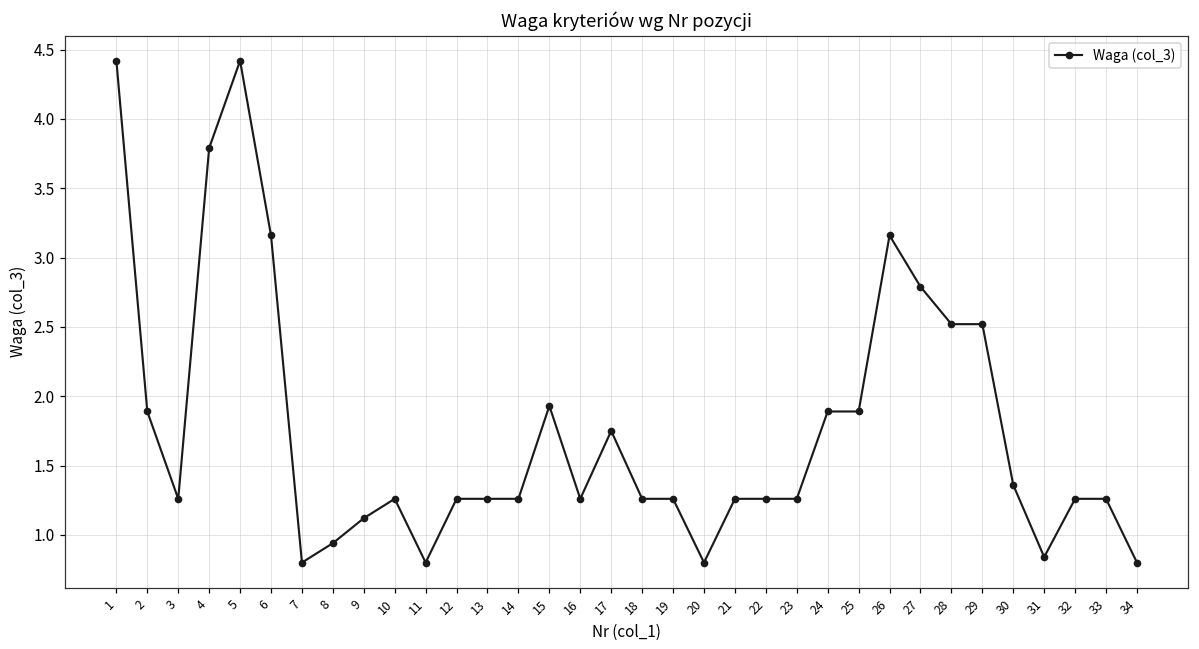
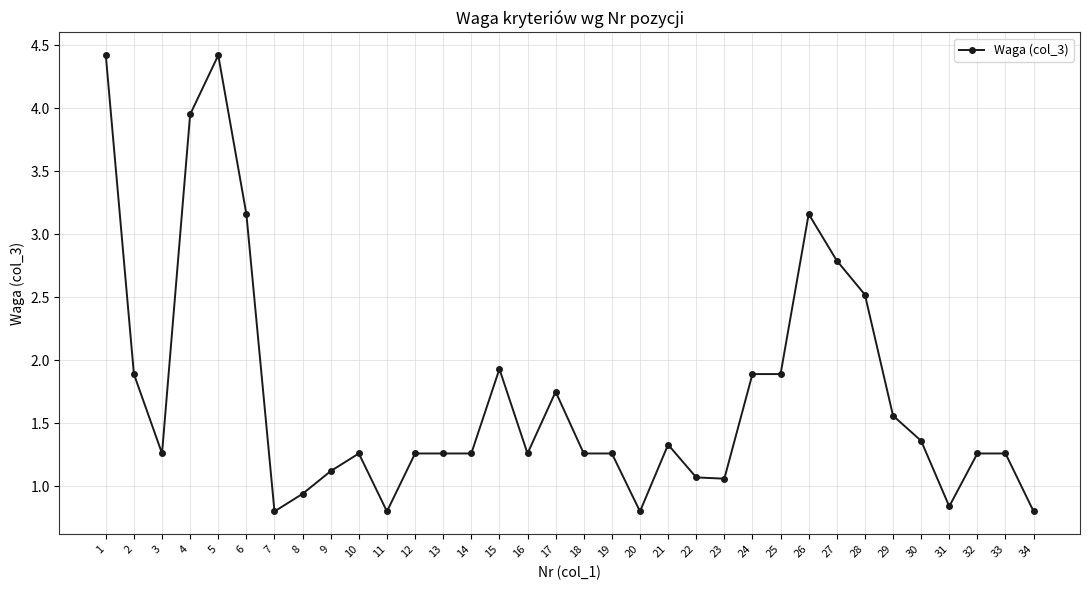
4: 3.79 -> 3.95
21: 1.26 -> 1.33
22: 1.26 -> 1.07
23: 1.26 -> 1.06
29: 2.52 -> 1.56
